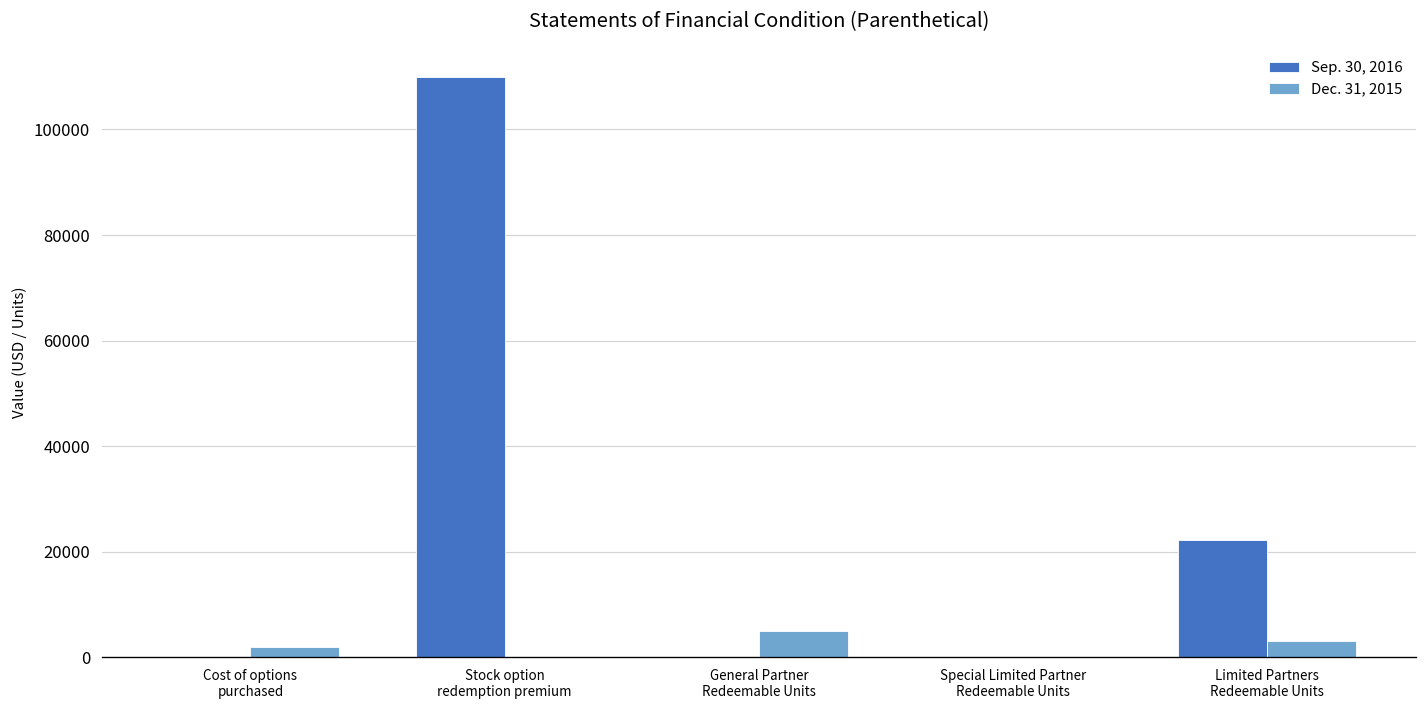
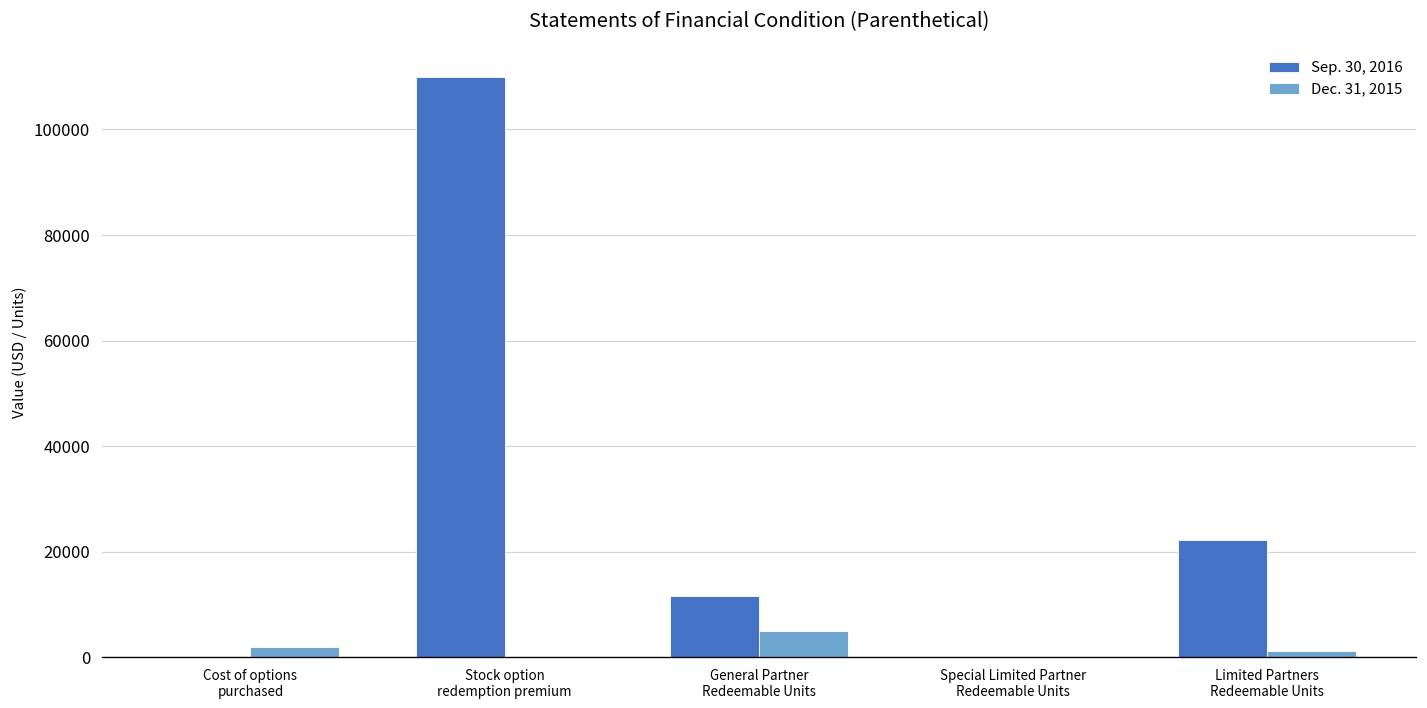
Sep. 30, 2016, General Partner Redeemable Units: 0 -> 12000
Dec. 31, 2015, Limited Partners Redeemable Units: 3000 -> 1000
